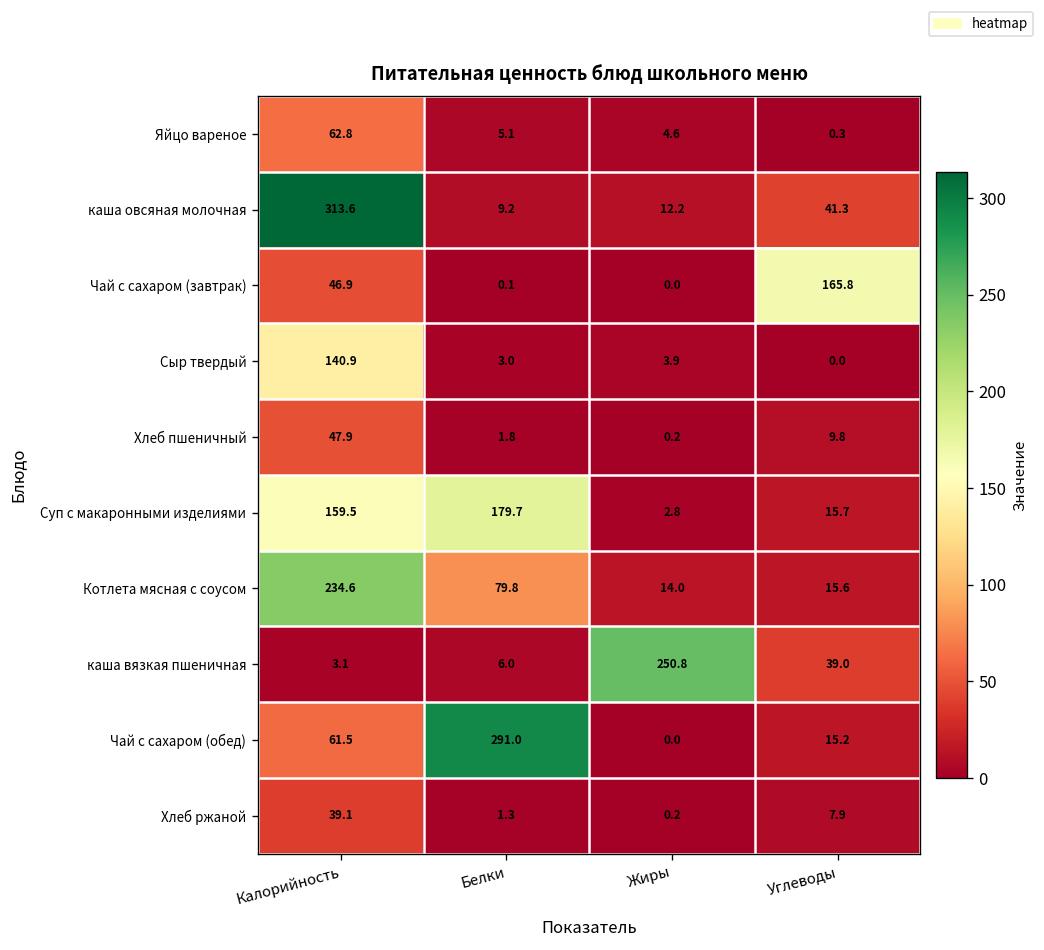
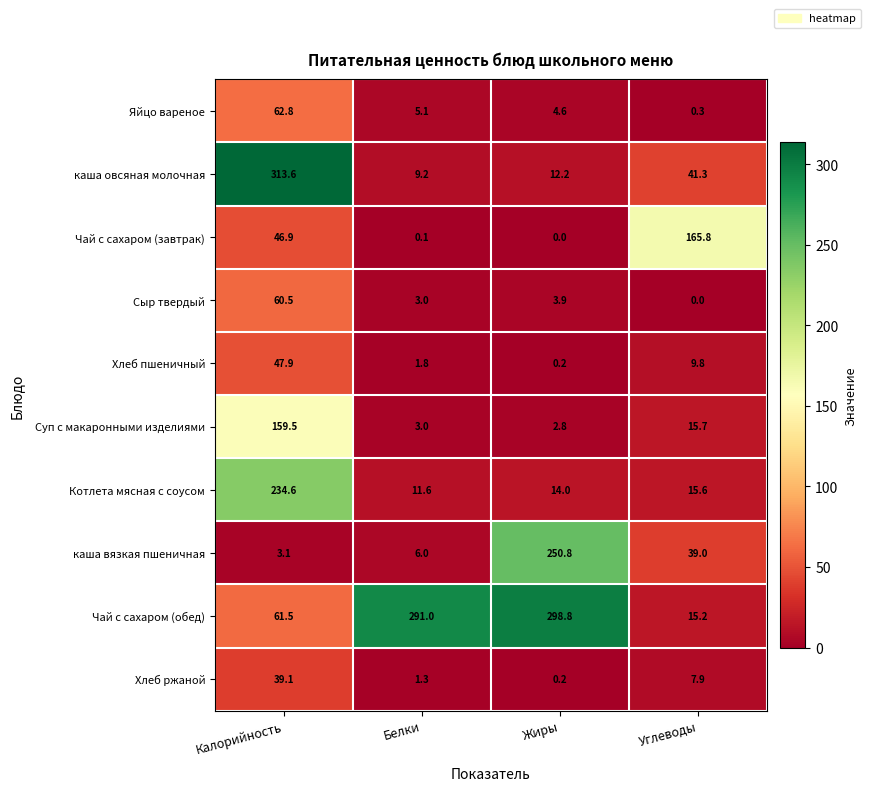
Сыр твердый, Калорийность: 140.9 -> 60.5
Суп с макаронными изделиями, Белки: 179.7 -> 3.0
Котлета мясная с соусом, Белки: 79.8 -> 11.6
Чай с сахаром (обед), Жиры: 0.0 -> 298.8
